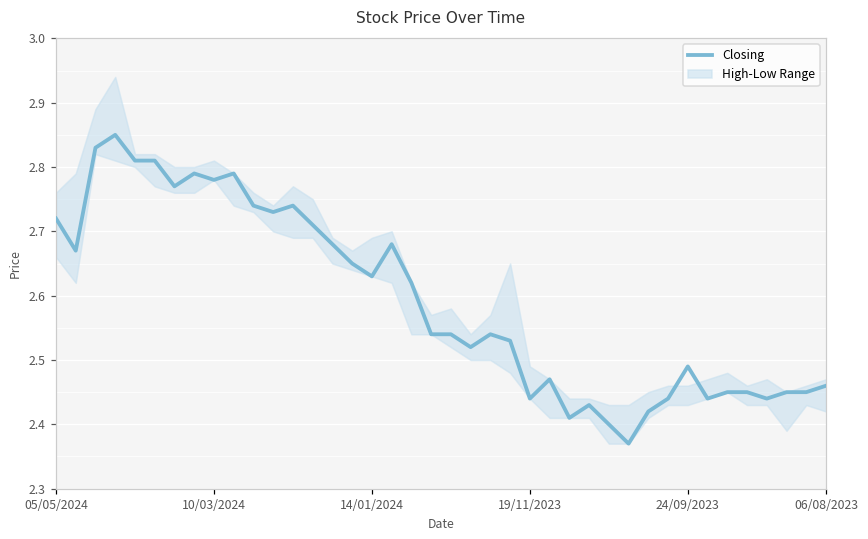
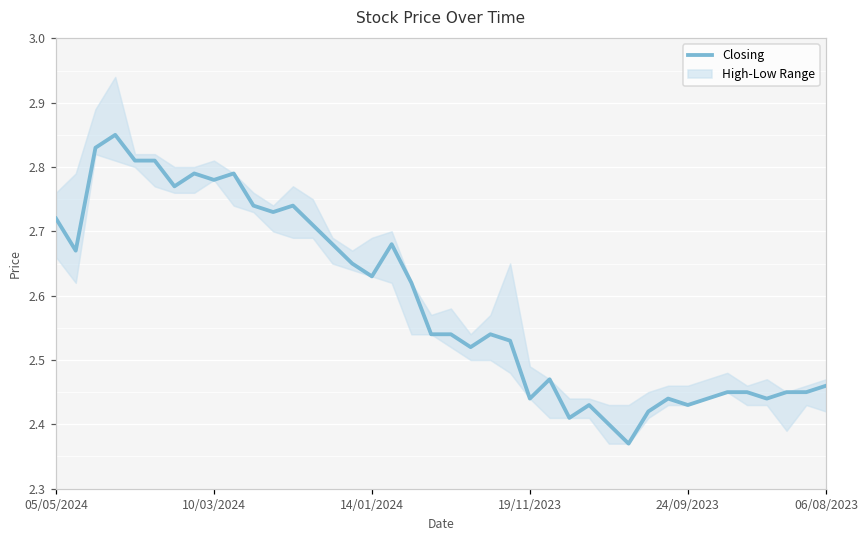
Closing, 24/09/2023: 2.49 -> 2.43
